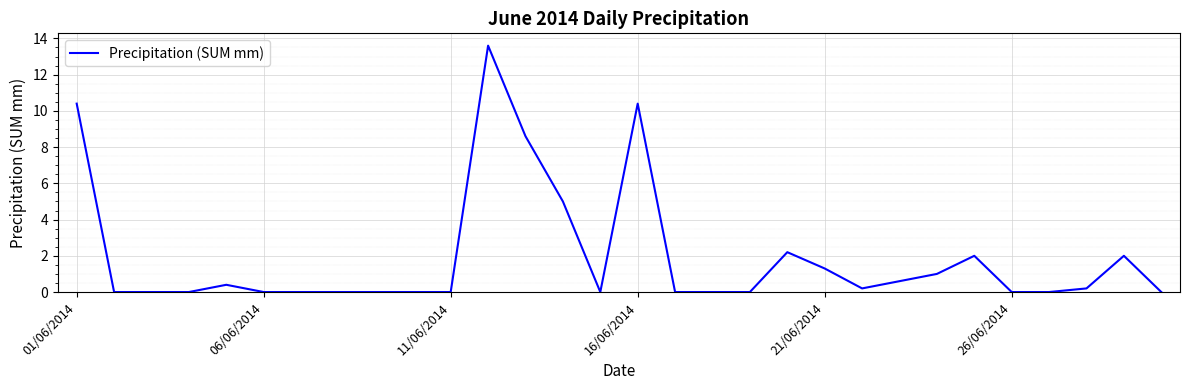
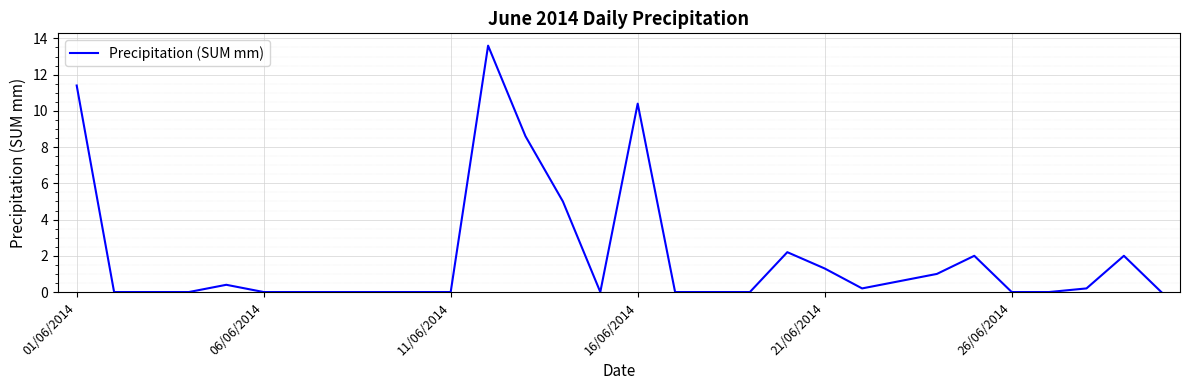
01/06/2014: 10.4 -> 11.4
